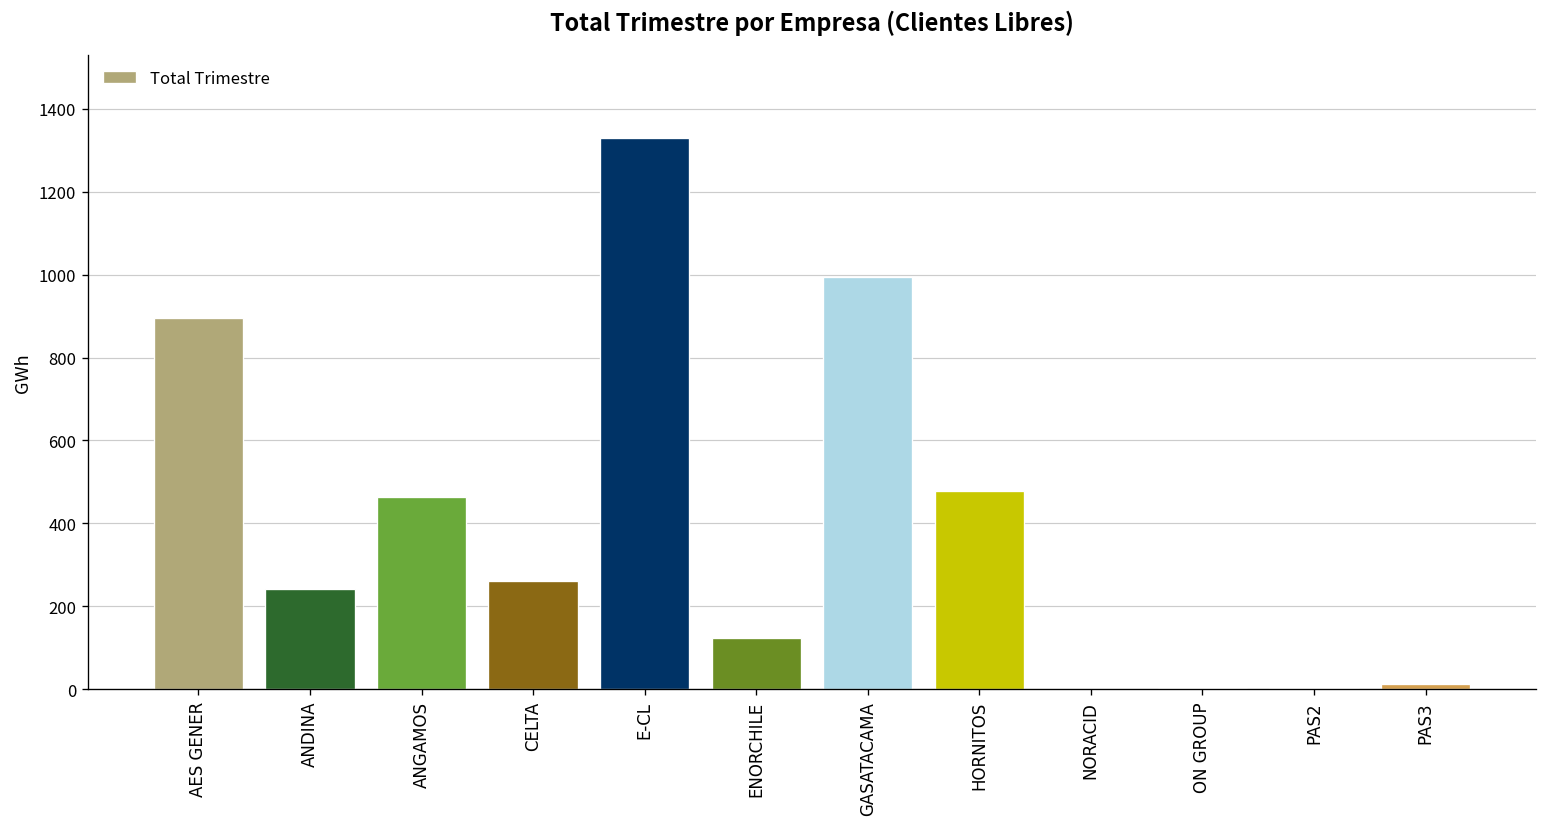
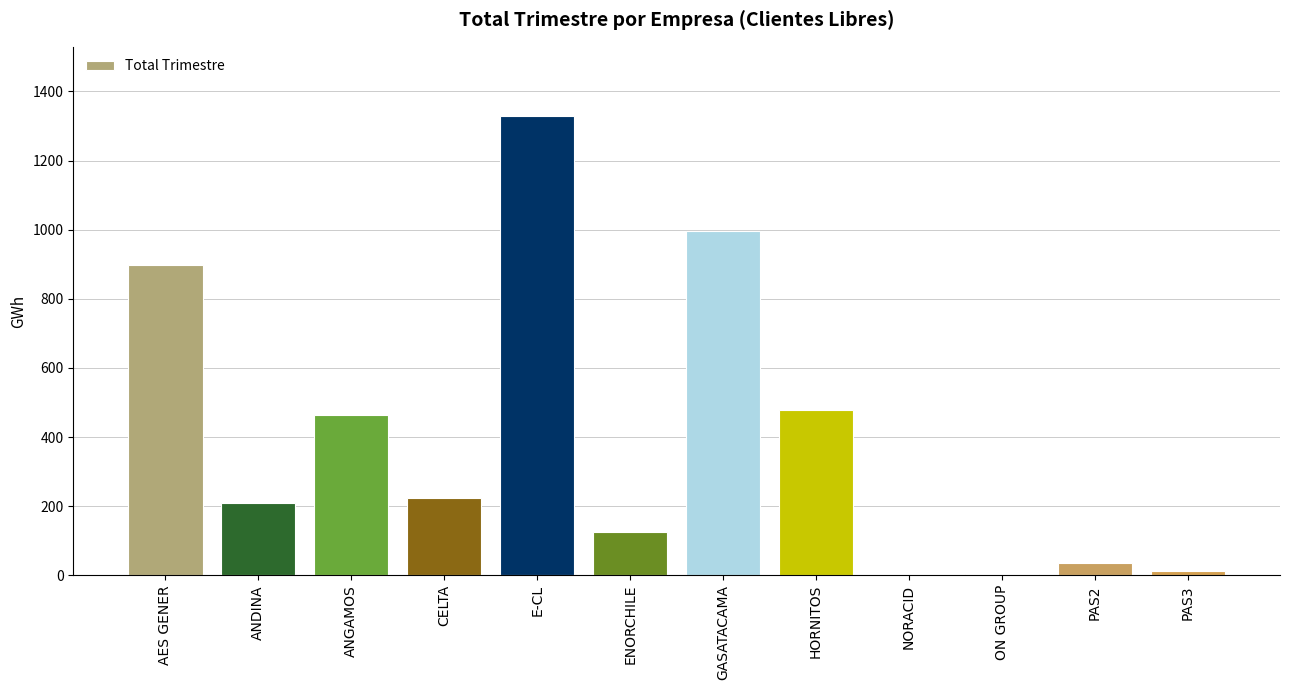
ANDINA: 240 -> 210
CELTA: 260 -> 220
PAS2: 0 -> 30
